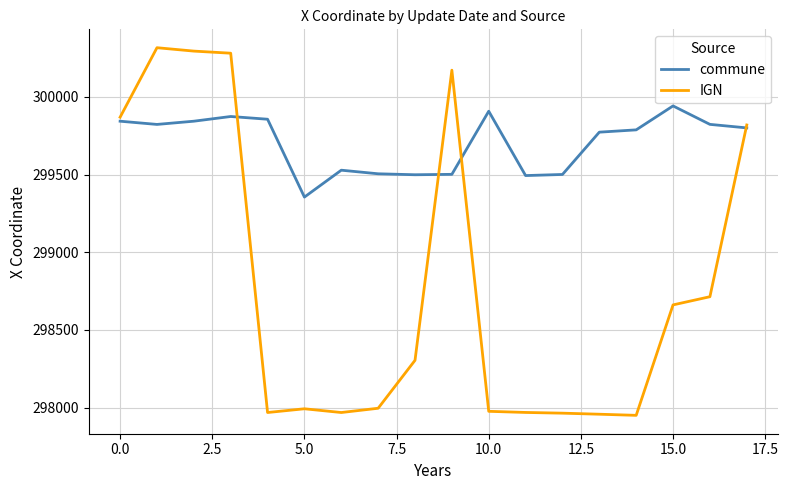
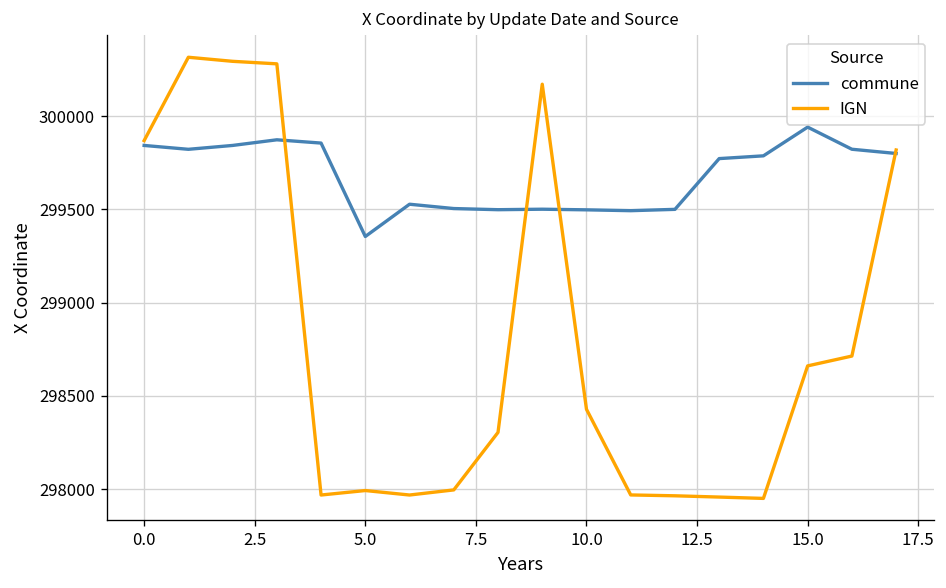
commune, 10.0: 299910 -> 299500
IGN, 10.0: 297980 -> 298430
